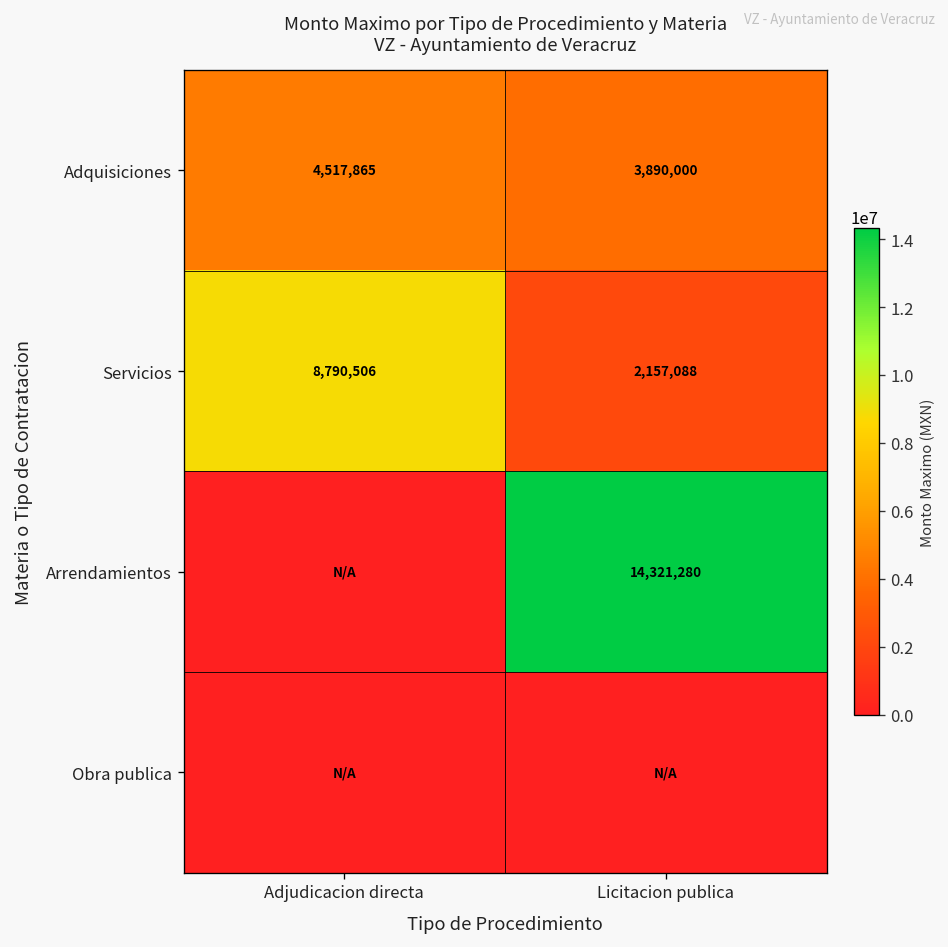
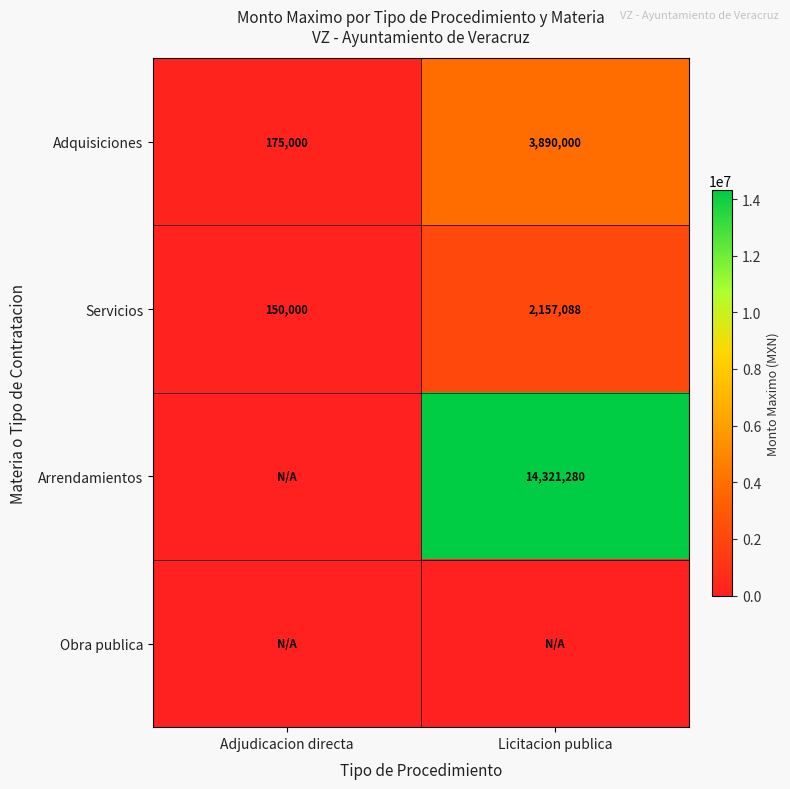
Adquisiciones, Adjudicacion directa: 4,517,865 -> 175,000
Servicios, Adjudicacion directa: 8,790,506 -> 150,000
